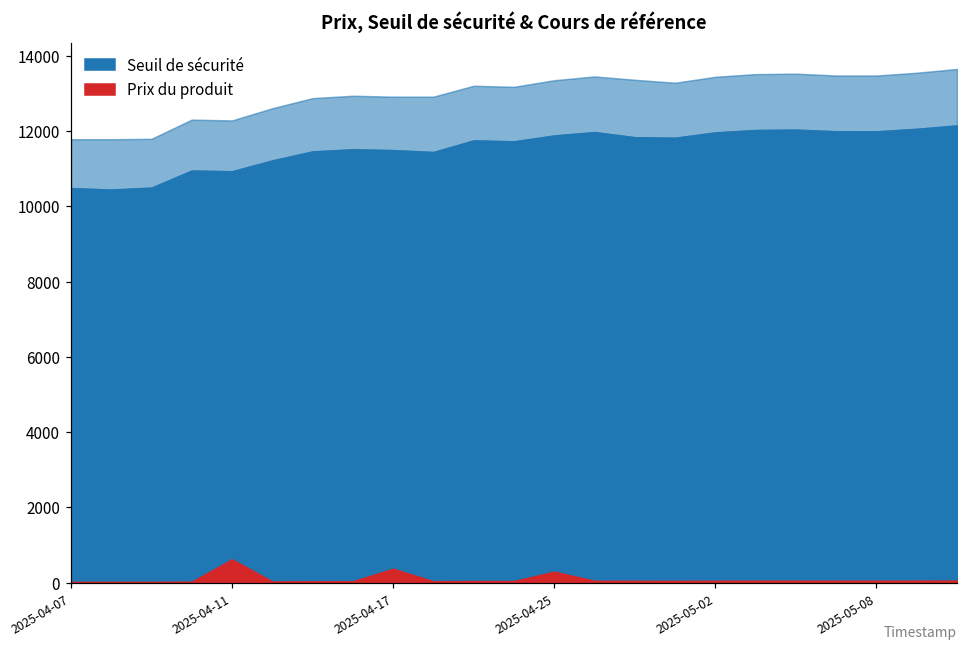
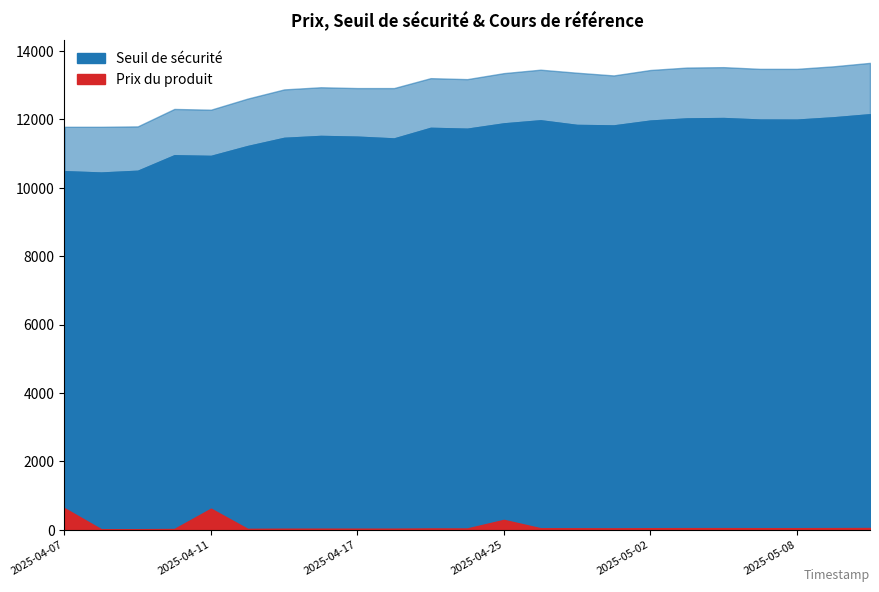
Prix du produit, 2025-04-07: 0 -> 600
Prix du produit, 2025-04-17: 400 -> 0
